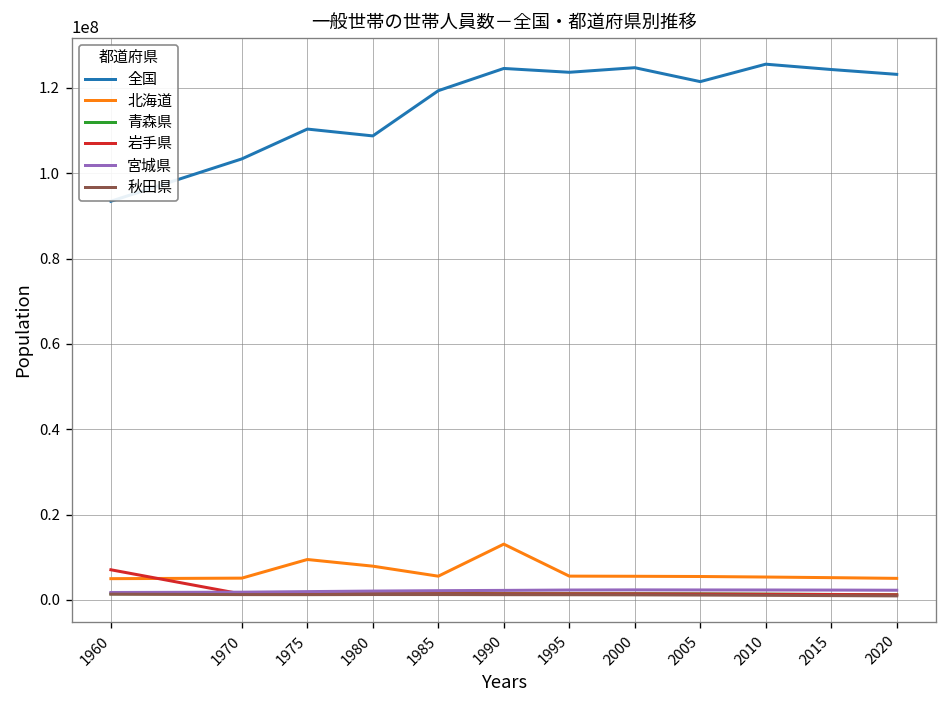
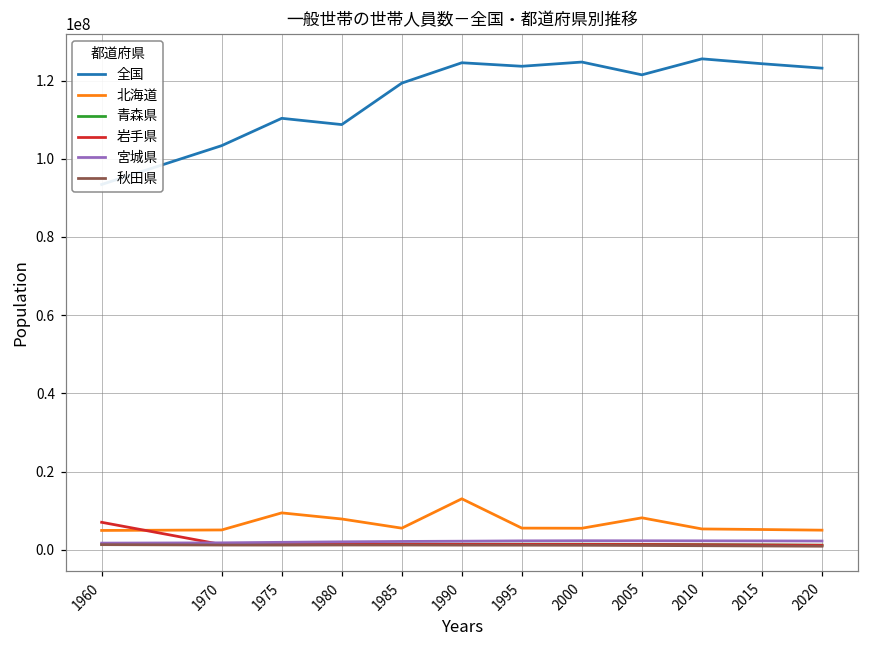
北海道, 2005: 5000000 -> 8000000
